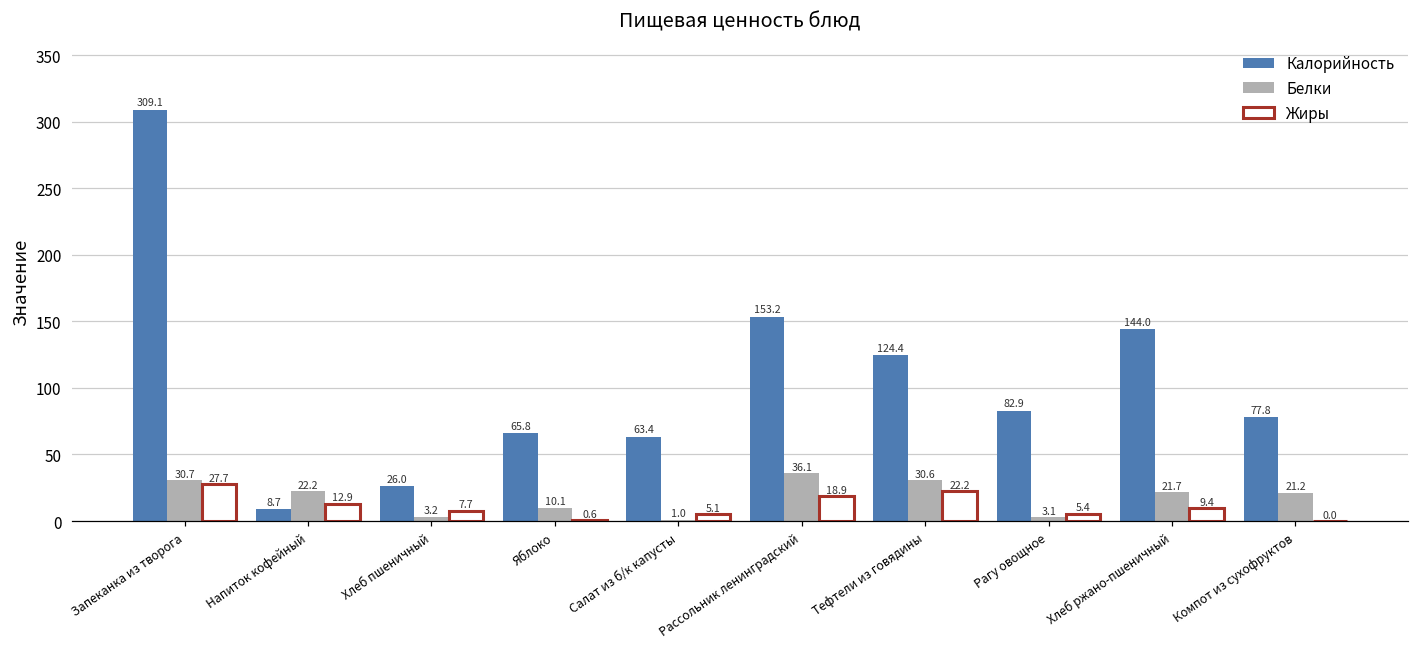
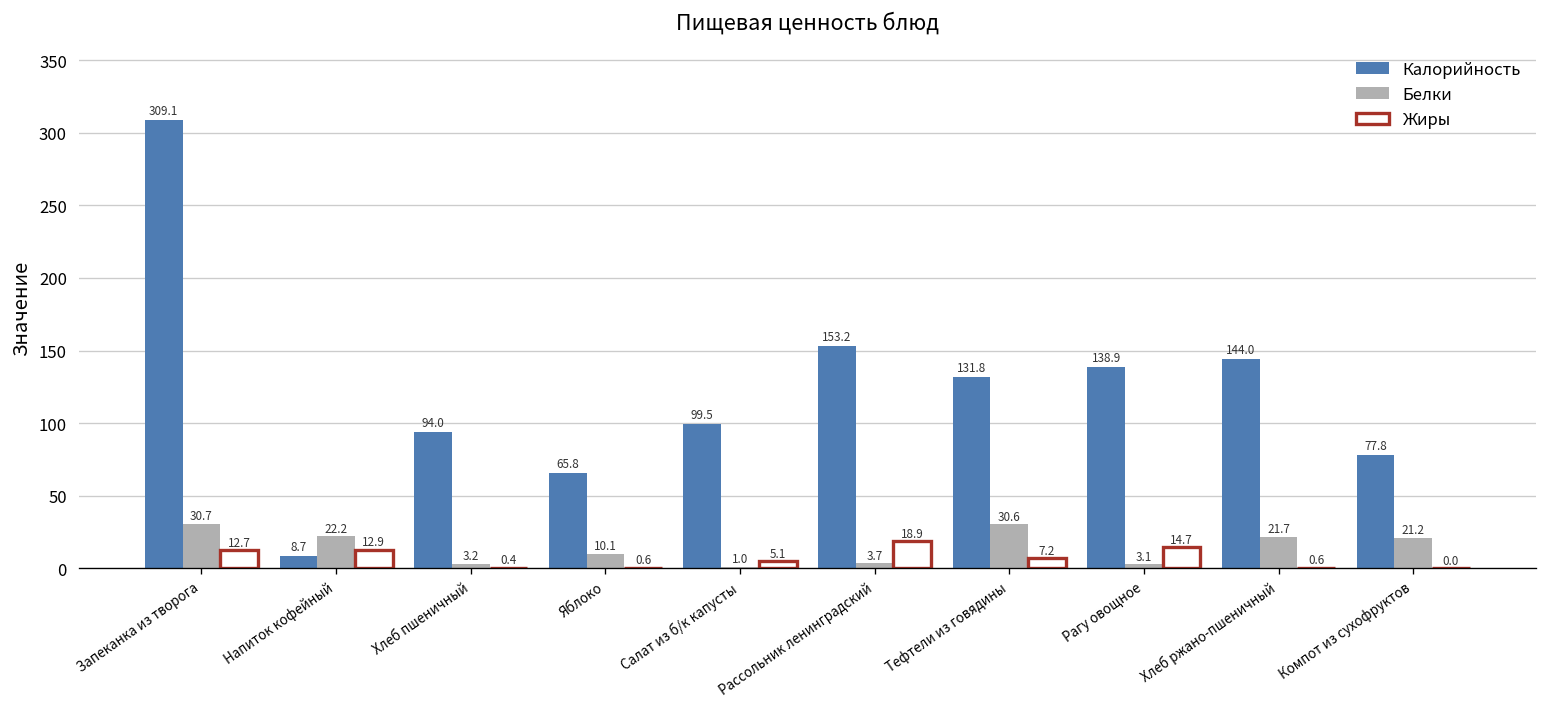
Жиры, Запеканка из творога: 27.7 -> 12.7
Калорийность, Хлеб пшеничный: 26.0 -> 94.0
Жиры, Хлеб пшеничный: 7.7 -> 0.4
Калорийность, Салат из б/к капусты: 63.4 -> 99.5
Белки, Рассольник ленинградский: 36.1 -> 3.7
Калорийность, Тефтели из говядины: 124.4 -> 131.8
Жиры, Тефтели из говядины: 22.2 -> 7.2
Калорийность, Рагу овощное: 82.9 -> 138.9
Жиры, Рагу овощное: 5.4 -> 14.7
Жиры, Хлеб ржано-пшеничный: 9.4 -> 0.6
